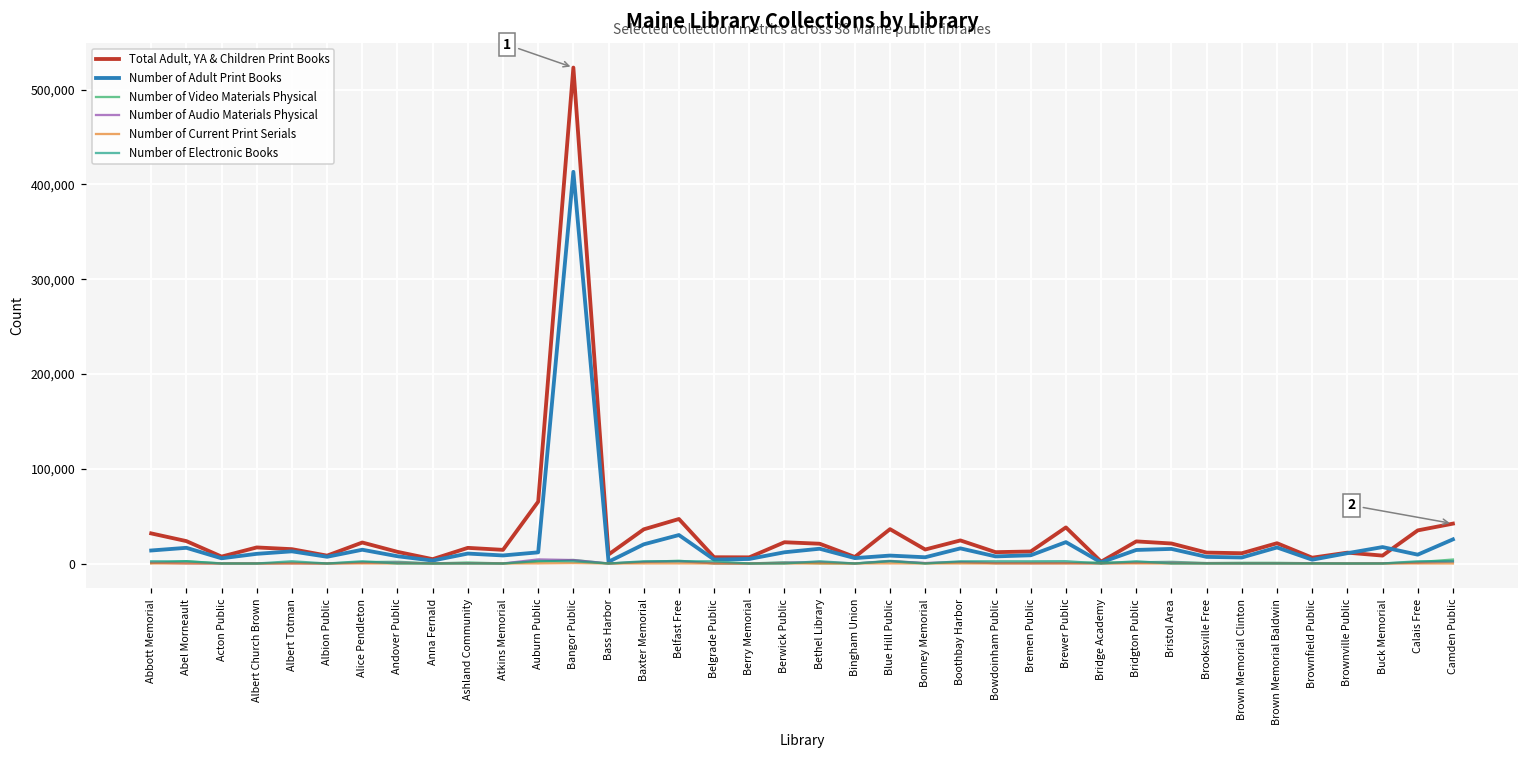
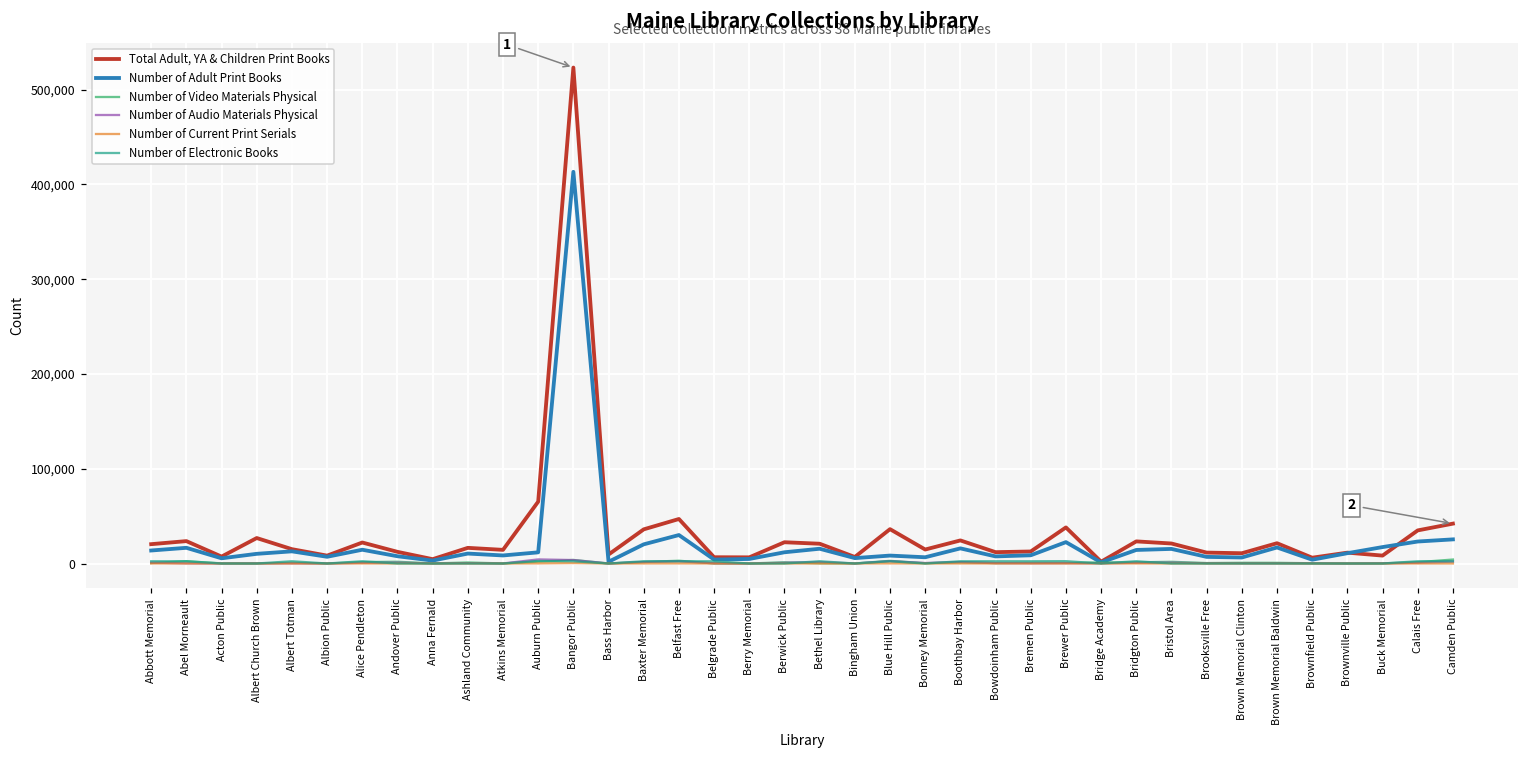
Total Adult, YA & Children Print Books, Abbott Memorial: 30,000 -> 20,000
Total Adult, YA & Children Print Books, Albert Church Brown: 20,000 -> 30,000
Number of Adult Print Books, Calais Free: 10,000 -> 20,000
